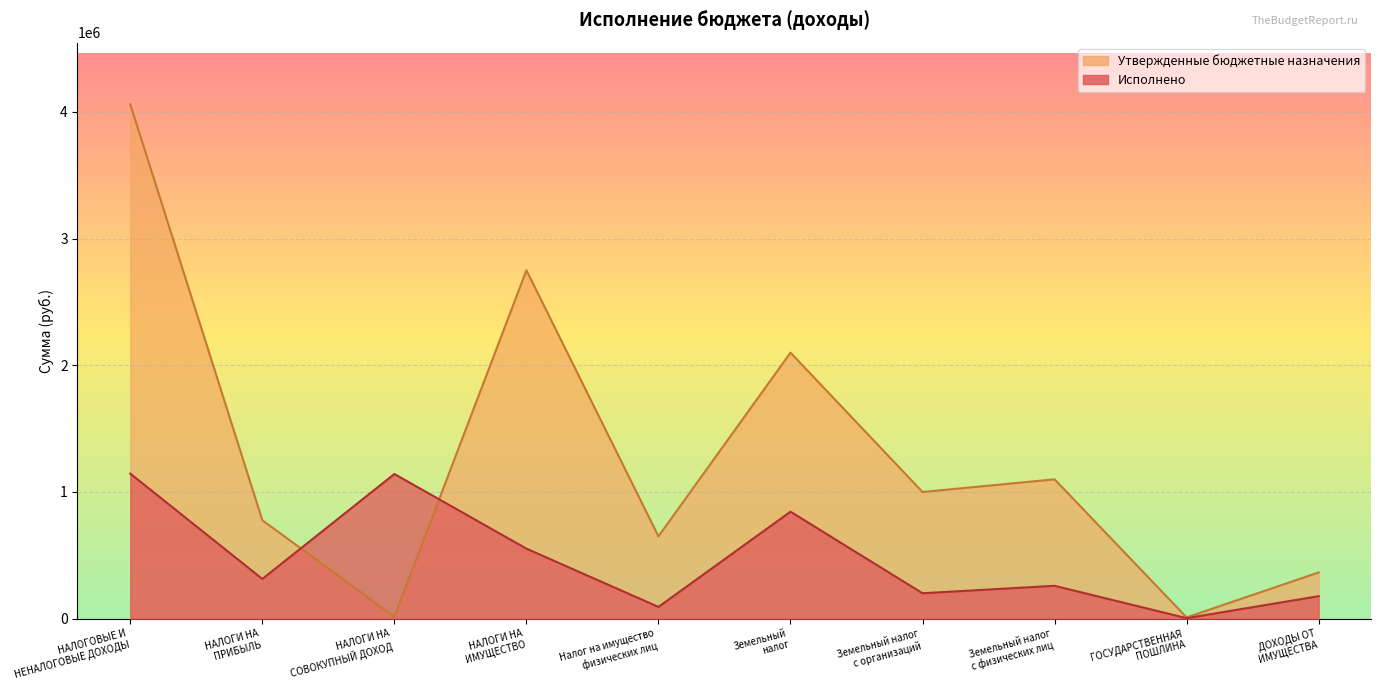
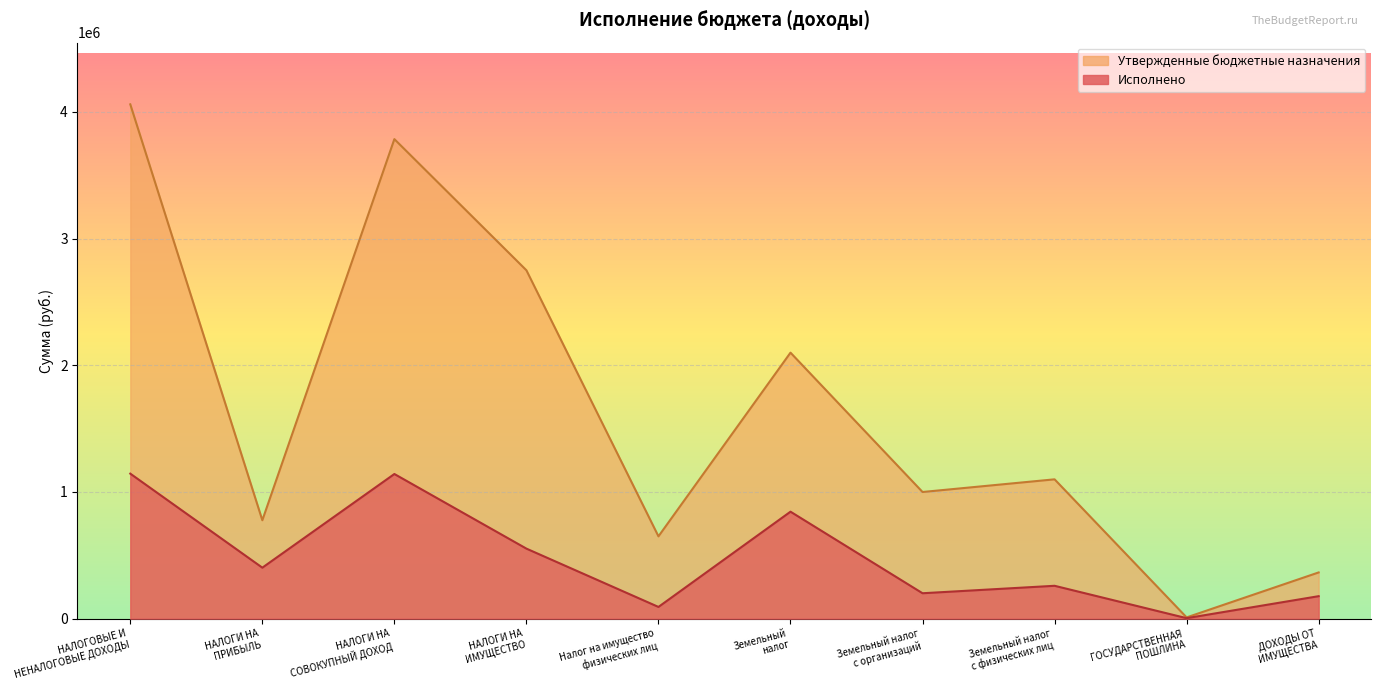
Исполнено, НАЛОГИ НА ПРИБЫЛЬ: 310000 -> 400000
Утвержденные бюджетные назначения, НАЛОГИ НА СОВОКУПНЫЙ ДОХОД: 20000 -> 3790000
